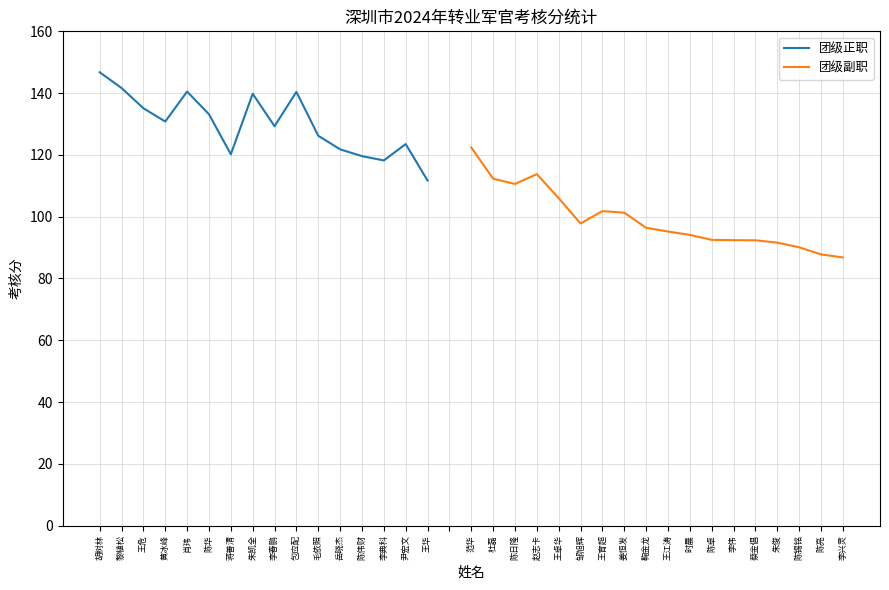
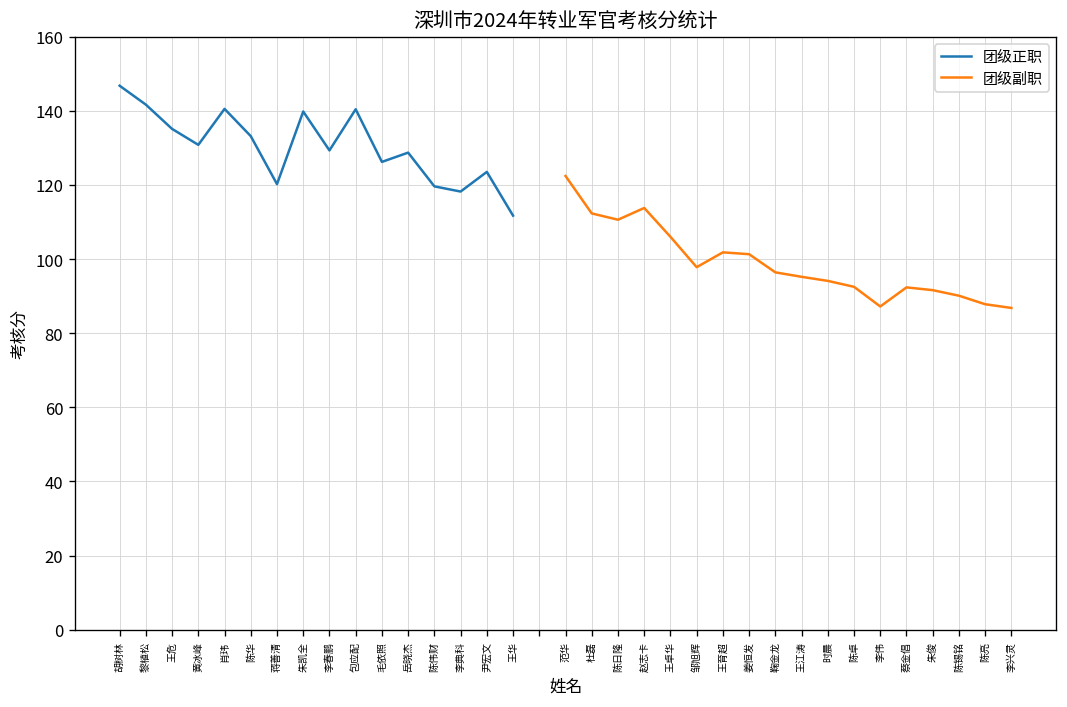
团级正职, 岳晓杰: 122 -> 129
团级副职, 李伟: 92 -> 87
